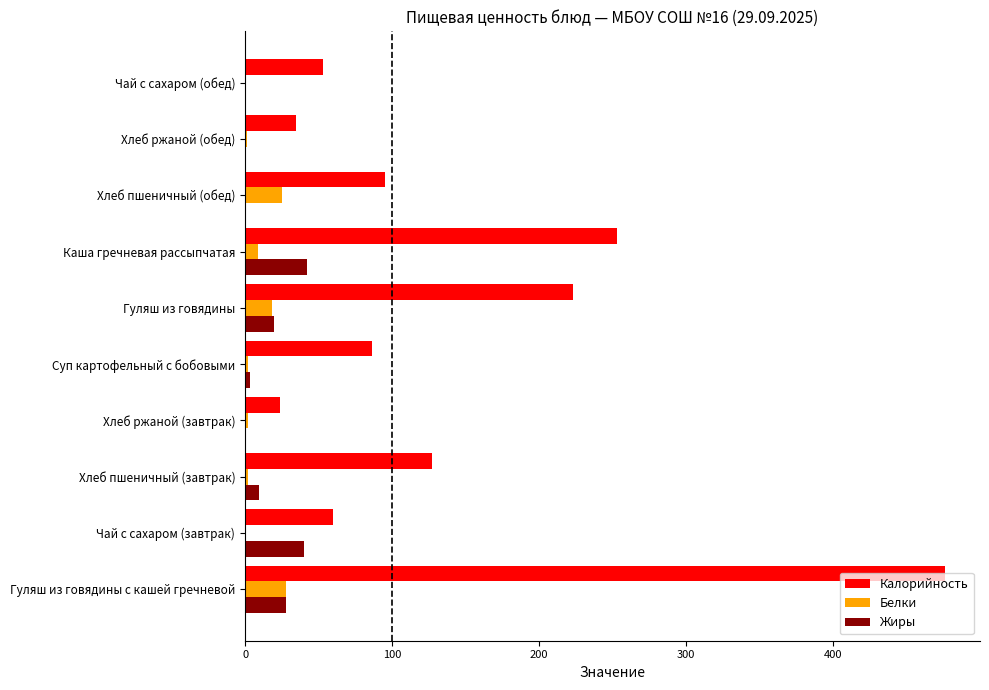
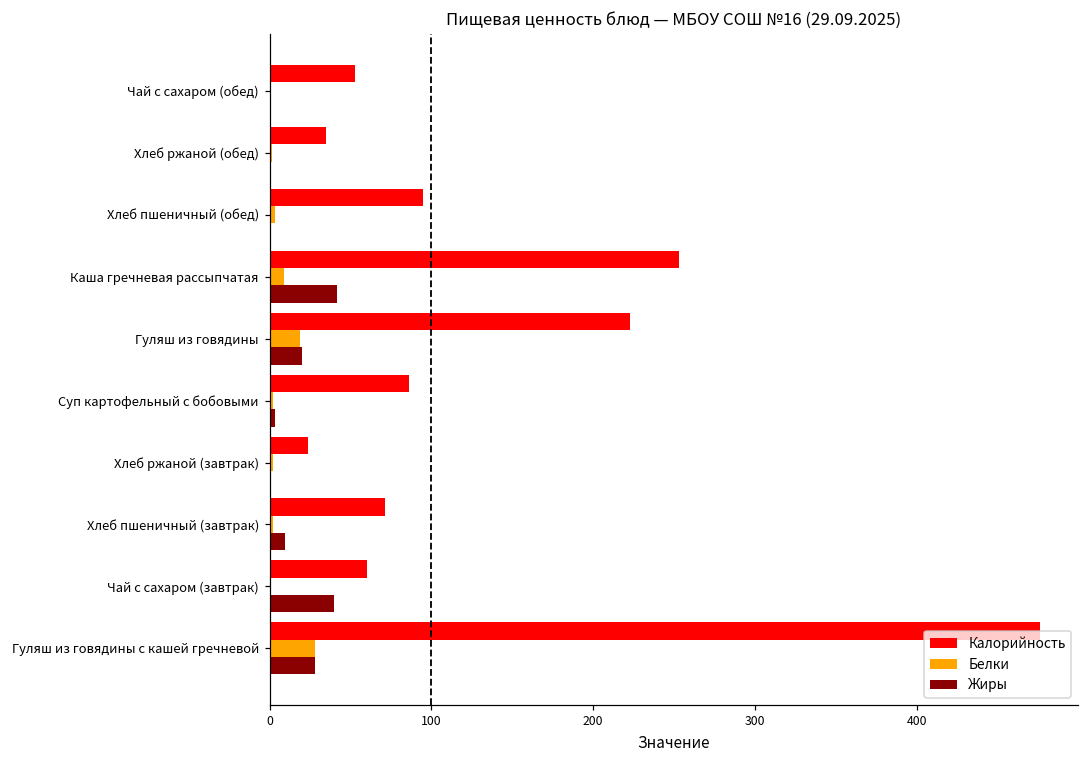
Белки, Хлеб пшеничный (обед): 25 -> 3
Калорийность, Хлеб пшеничный (завтрак): 127 -> 71
